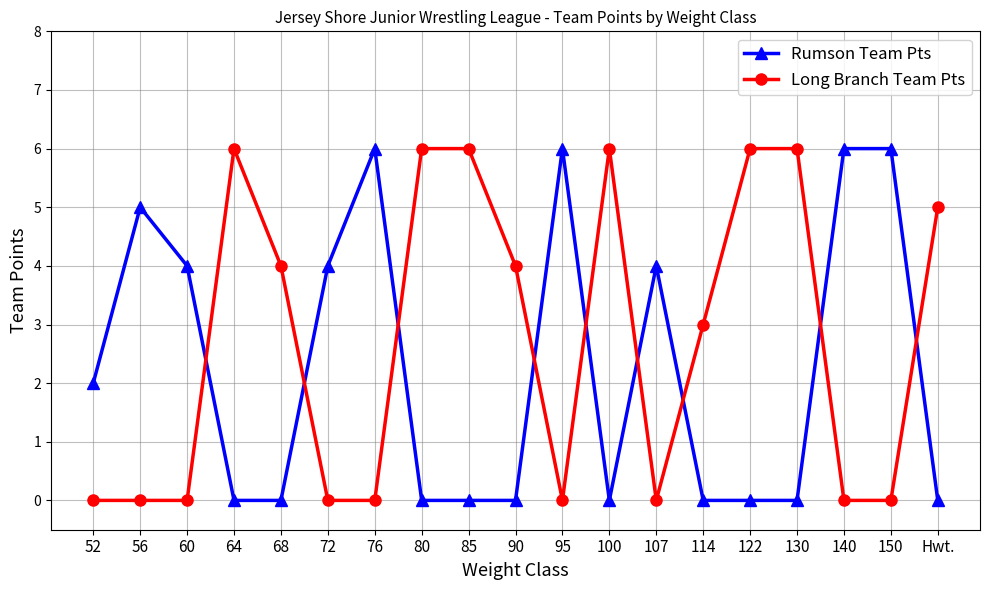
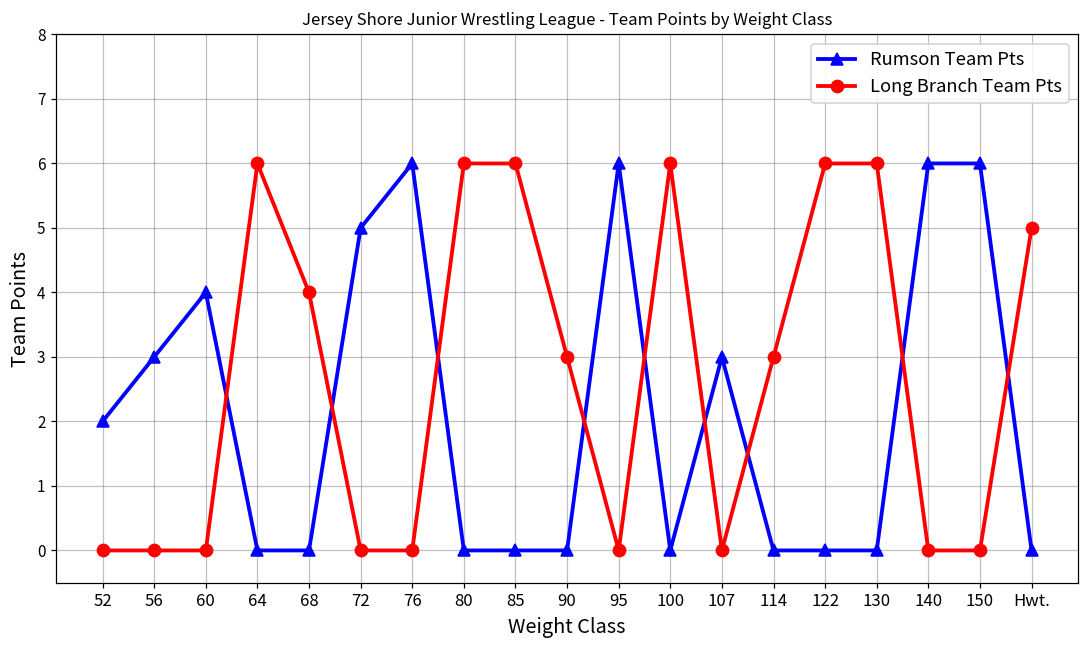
Rumson Team Pts, 56: 5 -> 3
Rumson Team Pts, 72: 4 -> 5
Long Branch Team Pts, 90: 4 -> 3
Rumson Team Pts, 107: 4 -> 3
